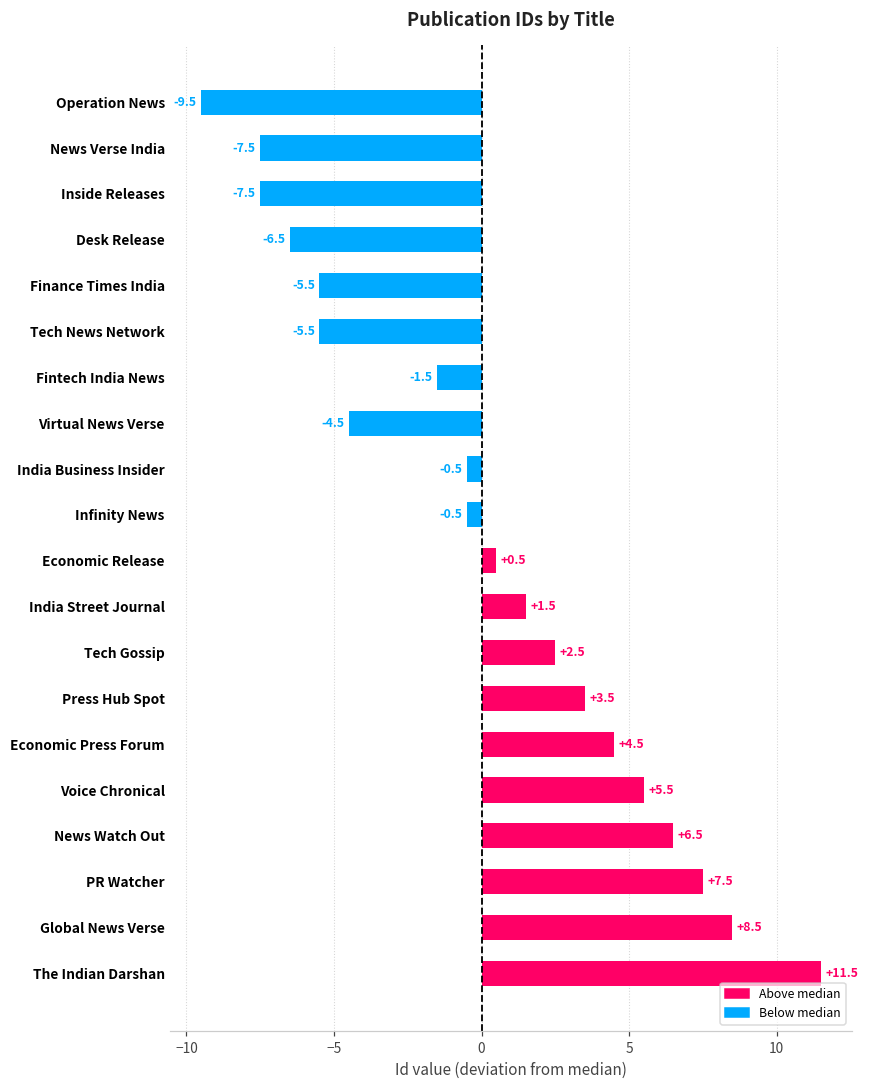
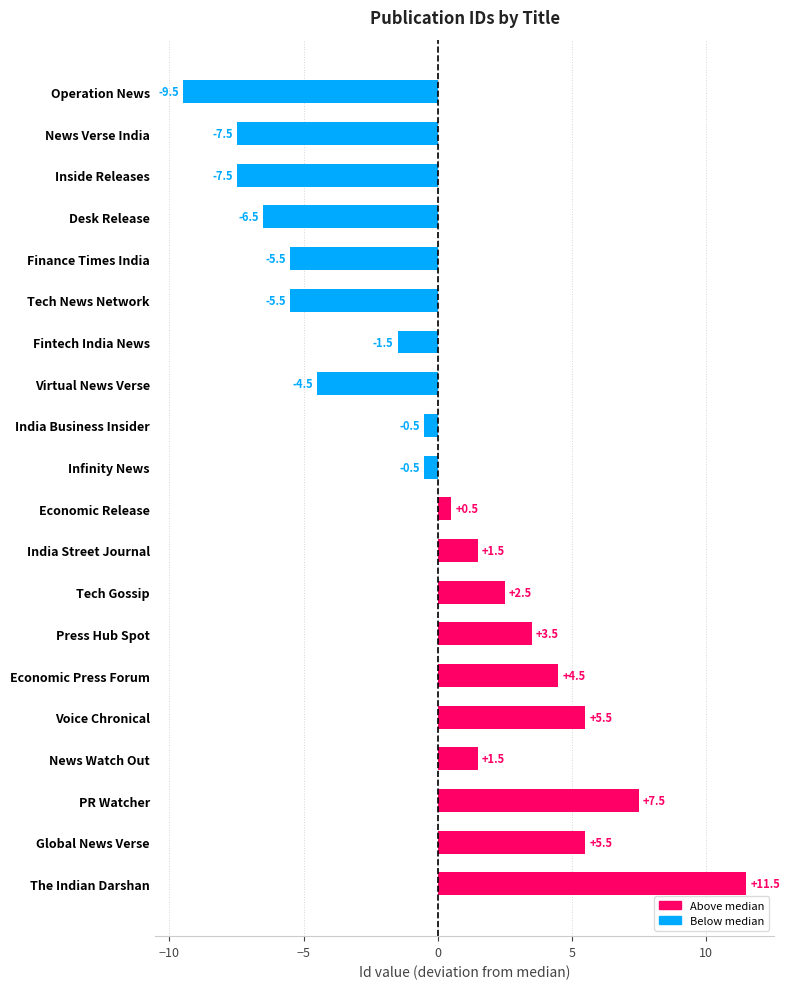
News Watch Out: +6.5 -> +1.5
Global News Verse: +8.5 -> +5.5
